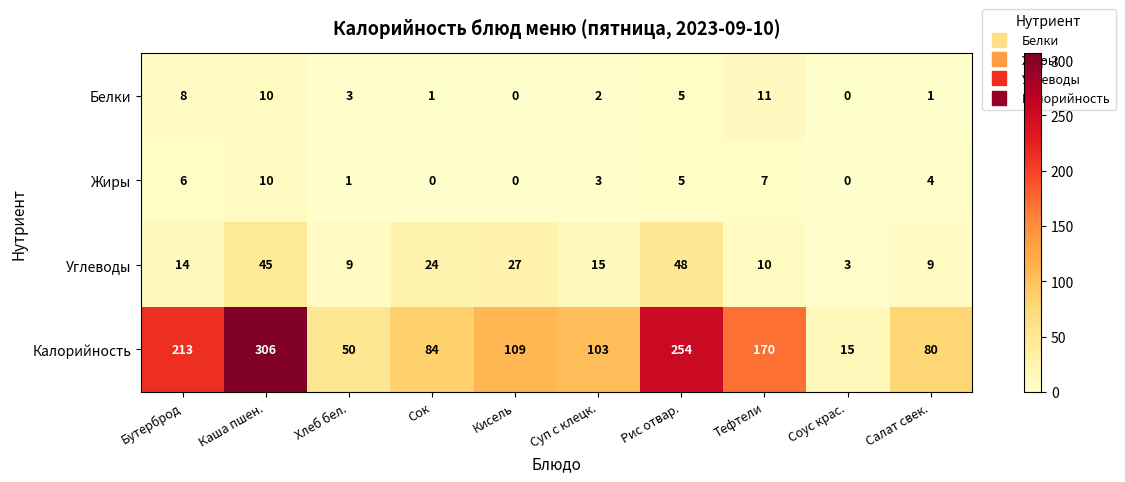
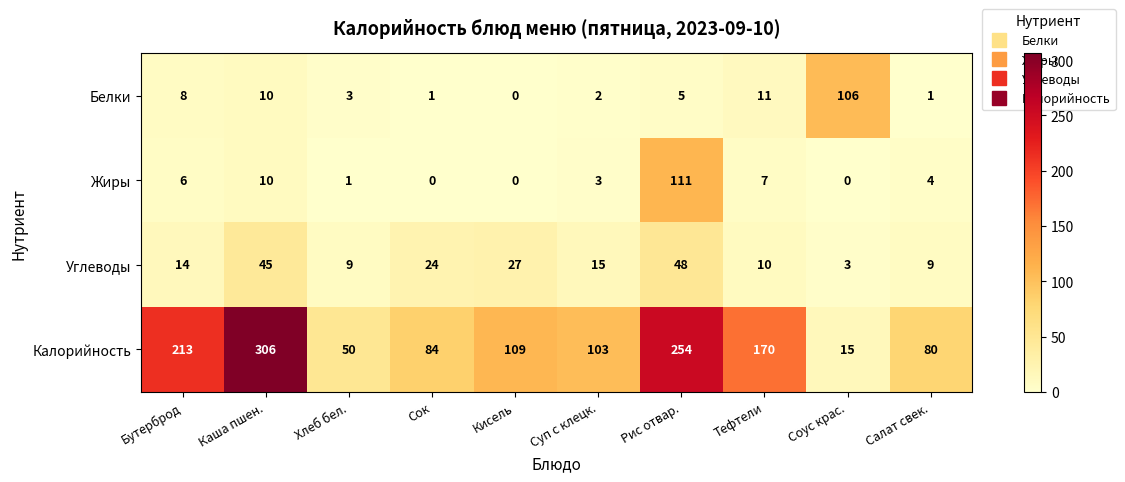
Белки, Соус крас.: 0 -> 106
Жиры, Рис отвар.: 5 -> 111
